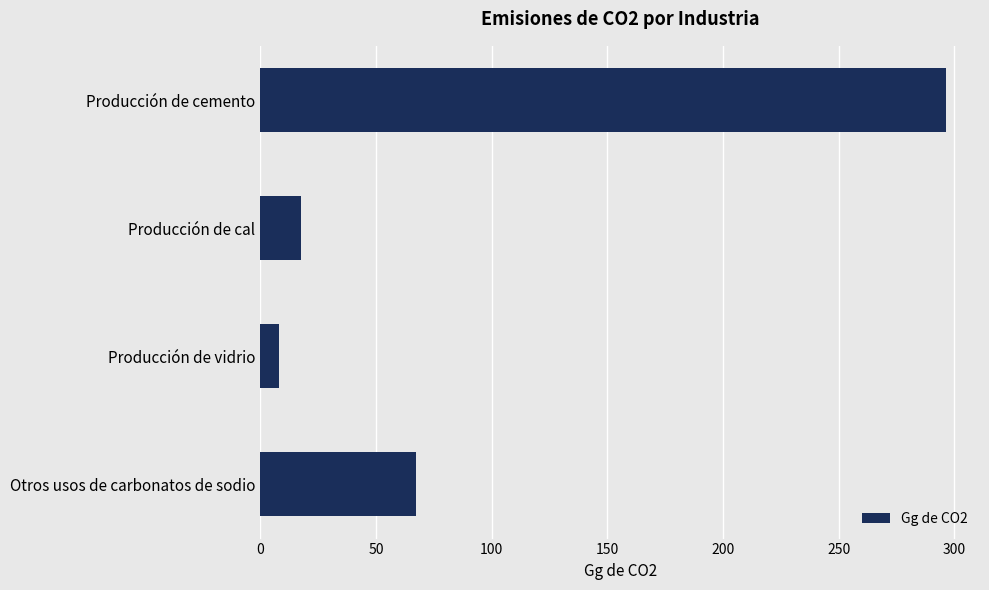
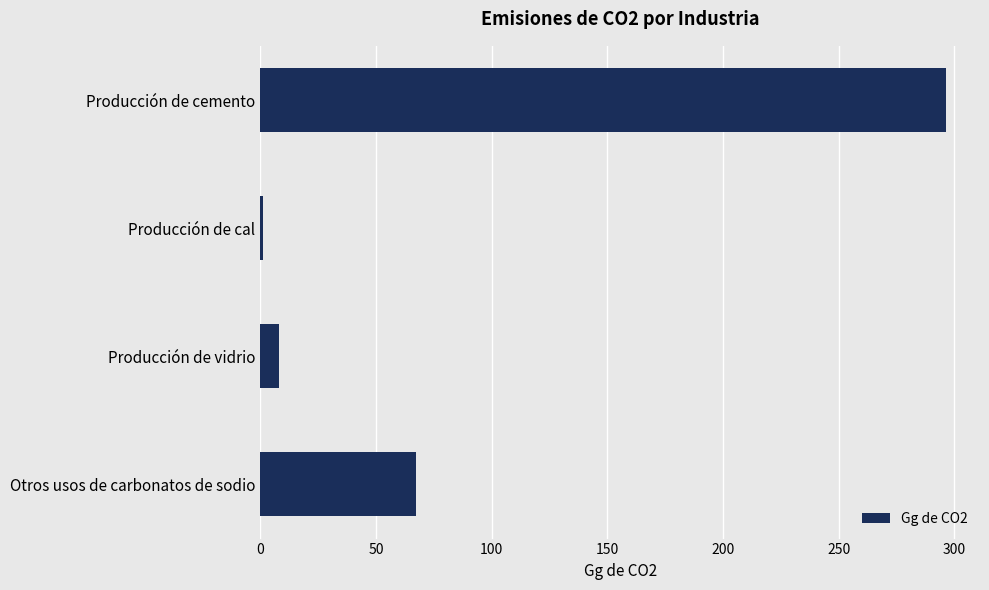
Producción de cal: 17 -> 1
